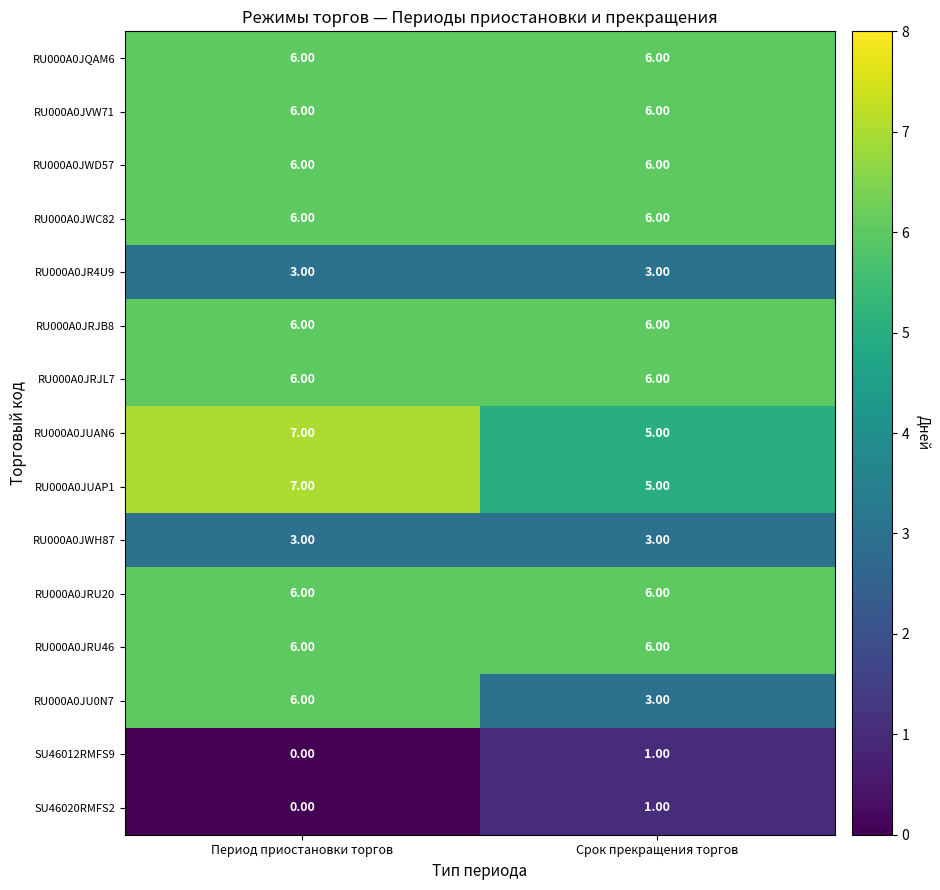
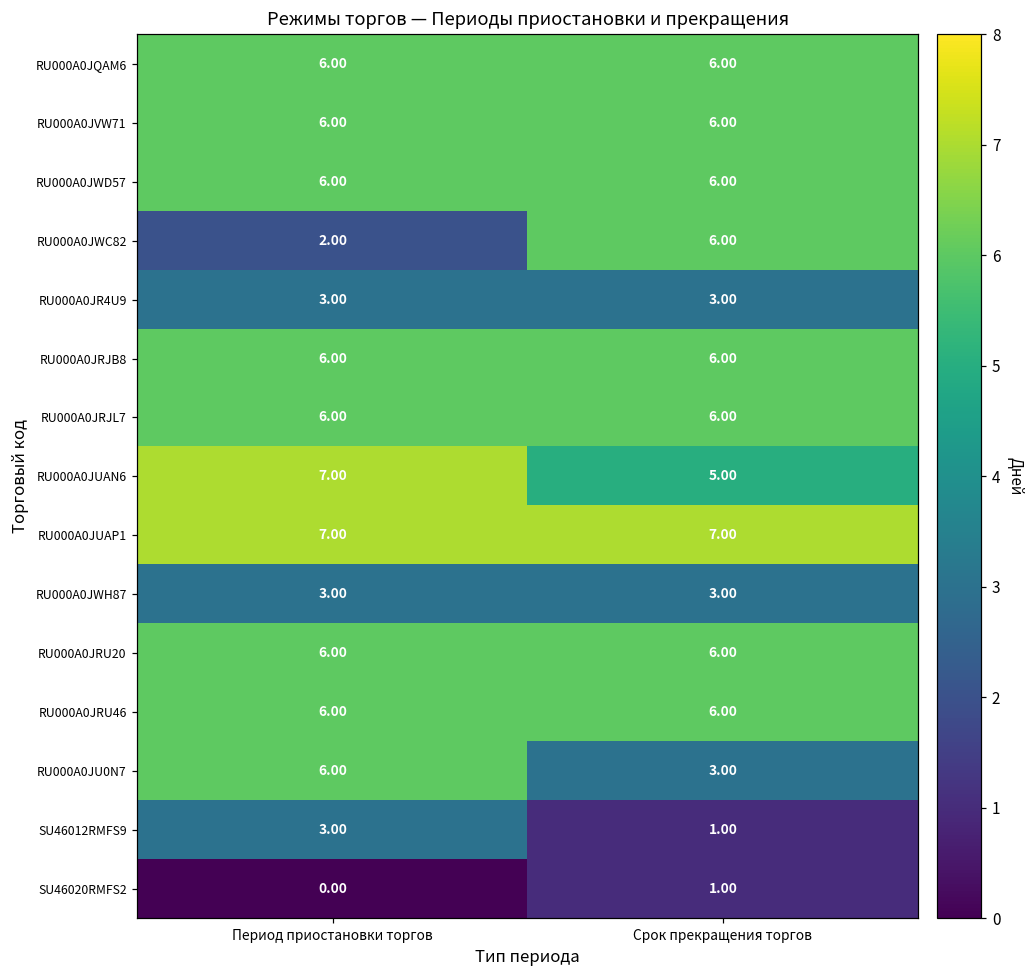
RU000A0JWC82, Период приостановки торгов: 6.00 -> 2.00
RU000A0JUAP1, Срок прекращения торгов: 5.00 -> 7.00
SU46012RMFS9, Период приостановки торгов: 0.00 -> 3.00
